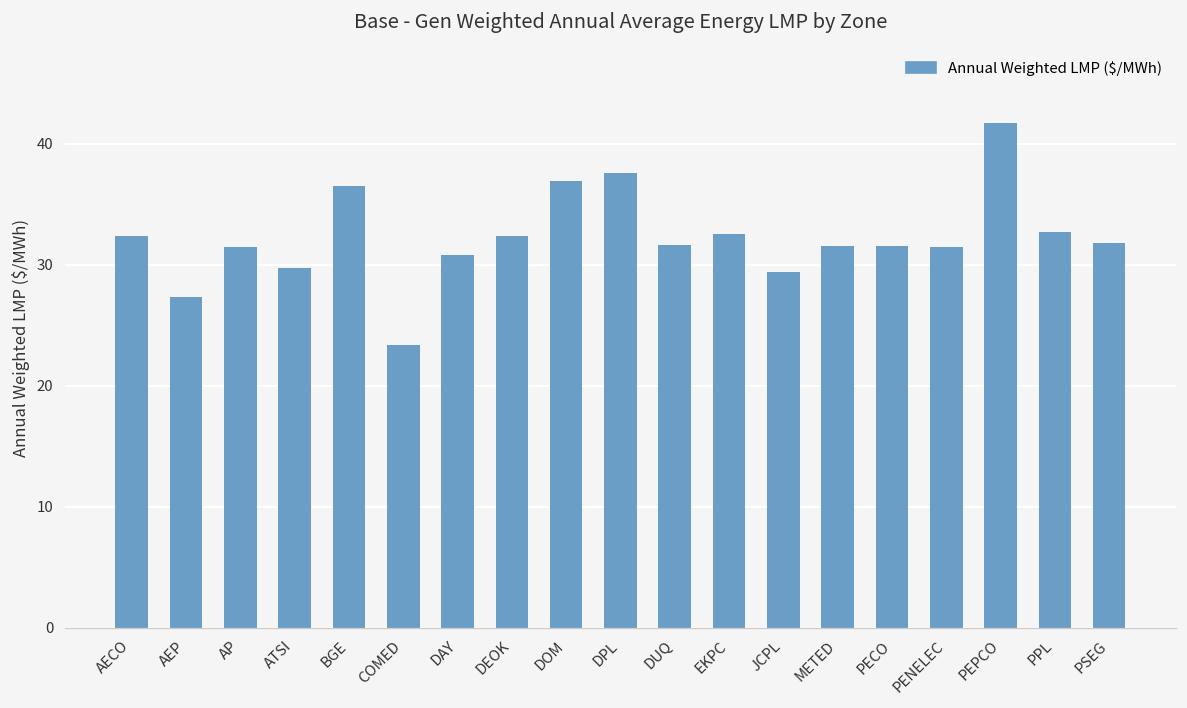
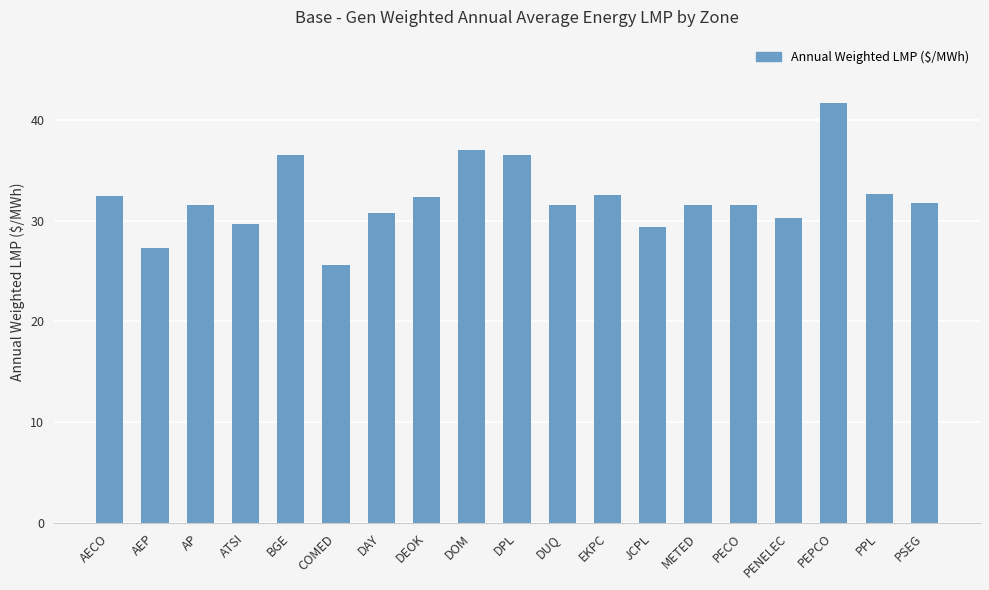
COMED: 23.3 -> 25.6
DPL: 37.6 -> 36.5
PENELEC: 31.5 -> 30.3
